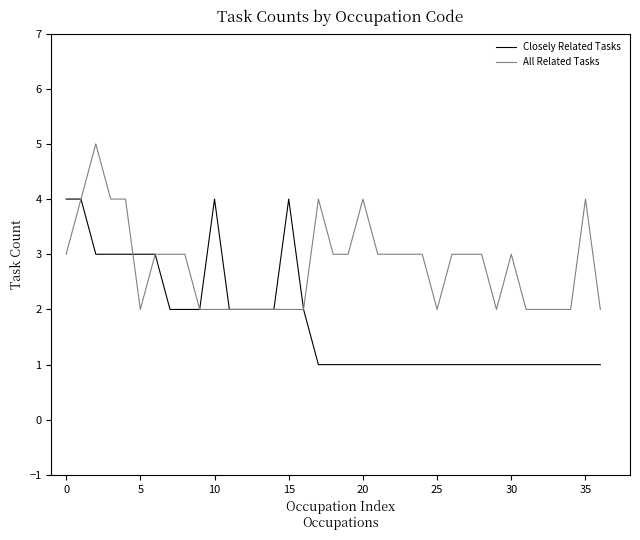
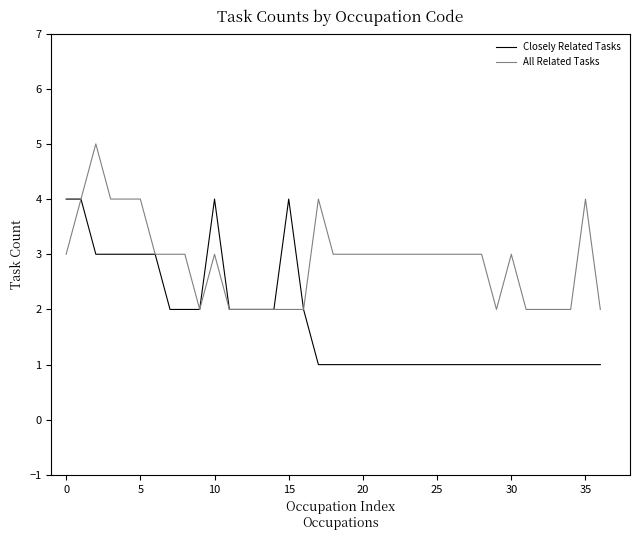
All Related Tasks, 5: 2 -> 4
All Related Tasks, 10: 2 -> 3
All Related Tasks, 20: 4 -> 3
All Related Tasks, 25: 2 -> 3
